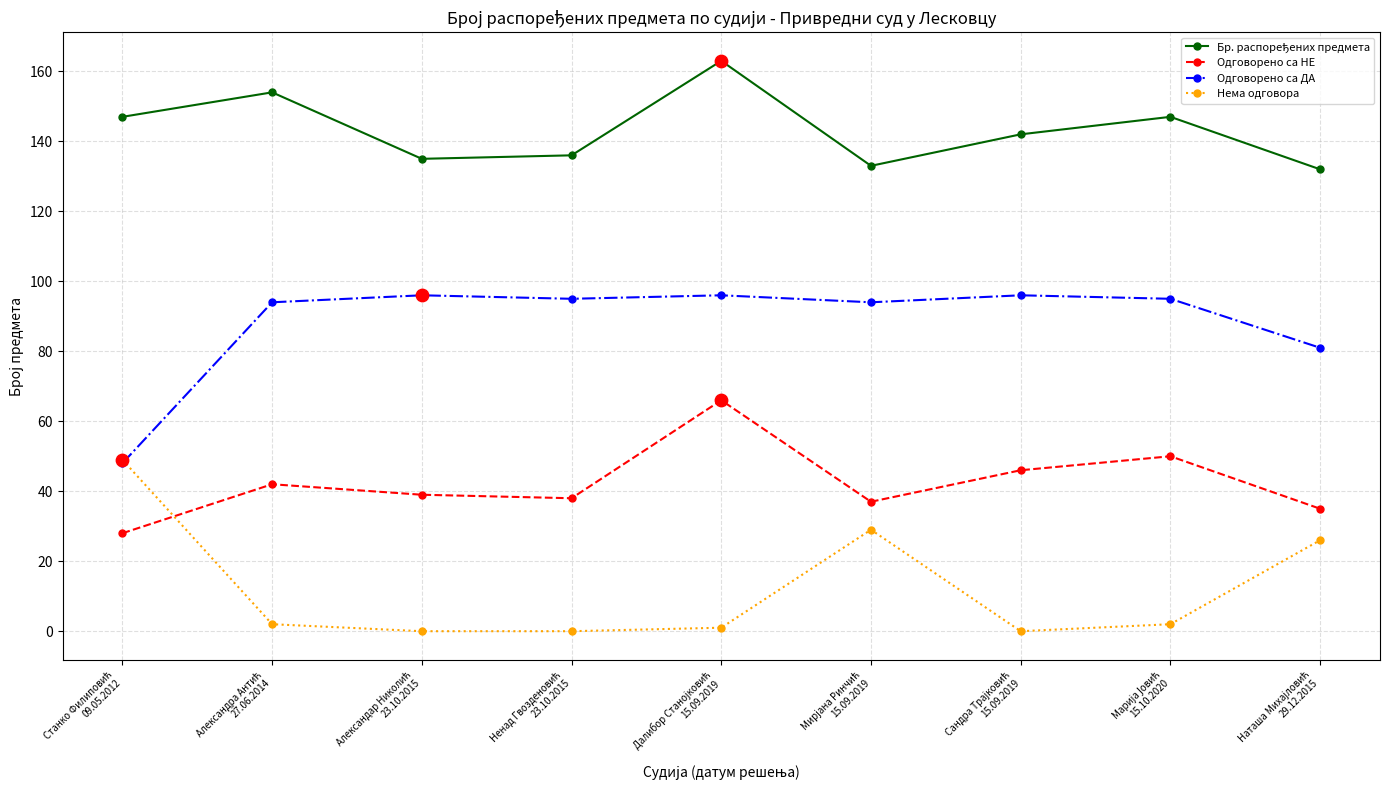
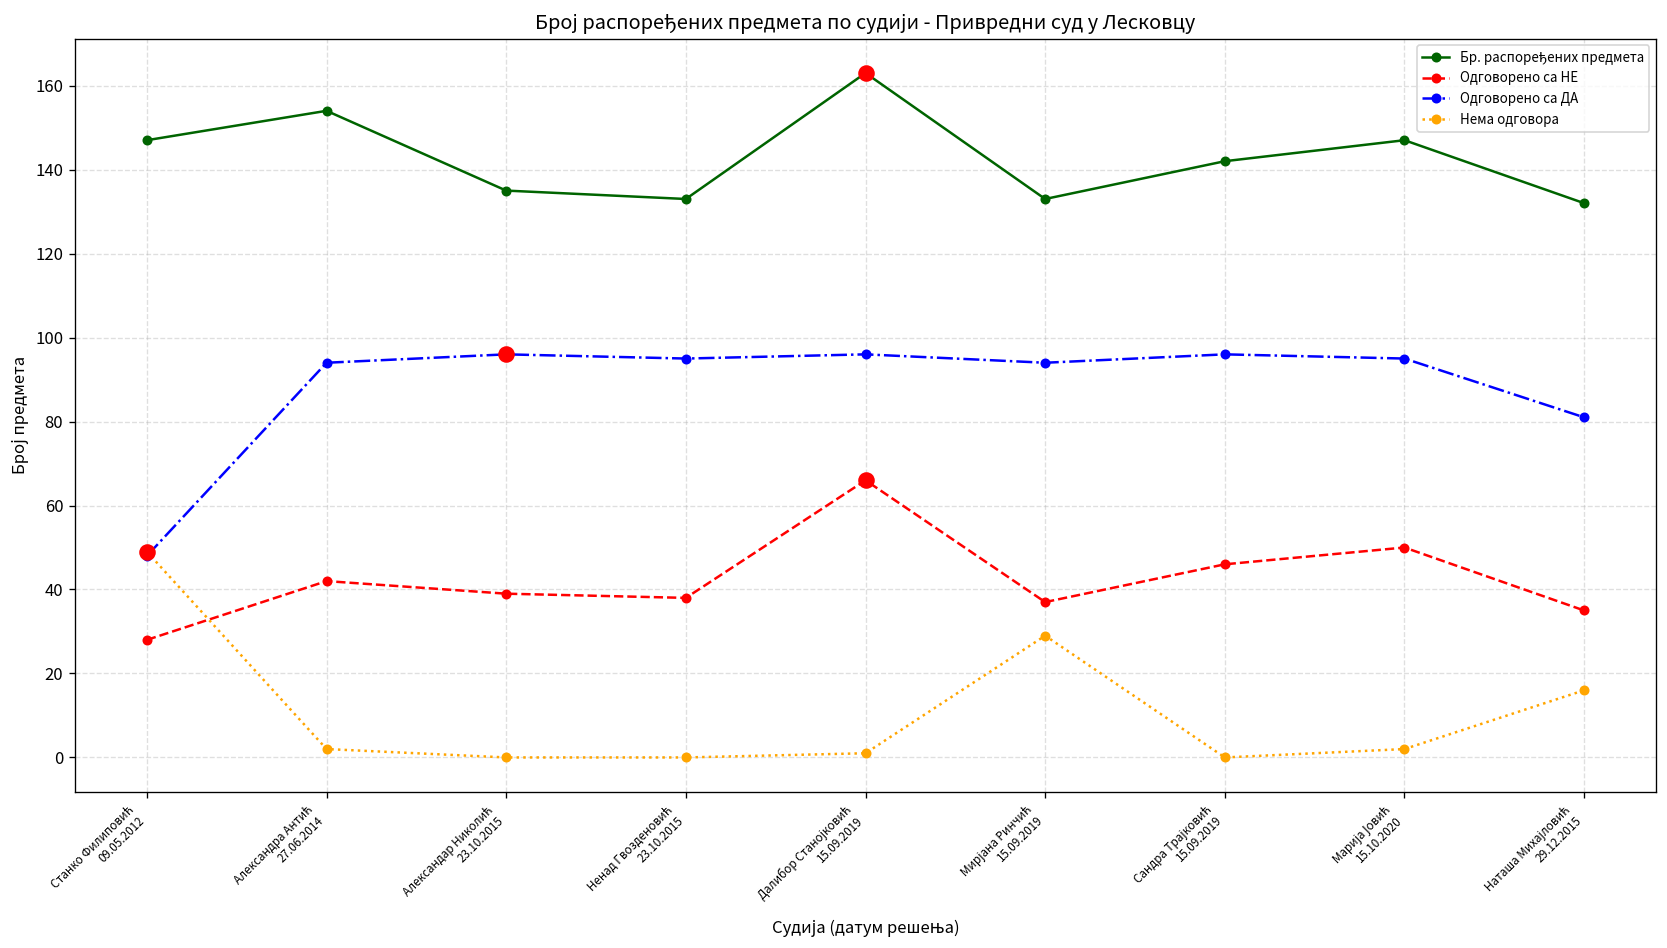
Бр. распоређених предмета, Ненад Гвозденовић 23.10.2015: 136 -> 133
Нема одговора, Наташа Михајловић 29.12.2015: 26 -> 16
